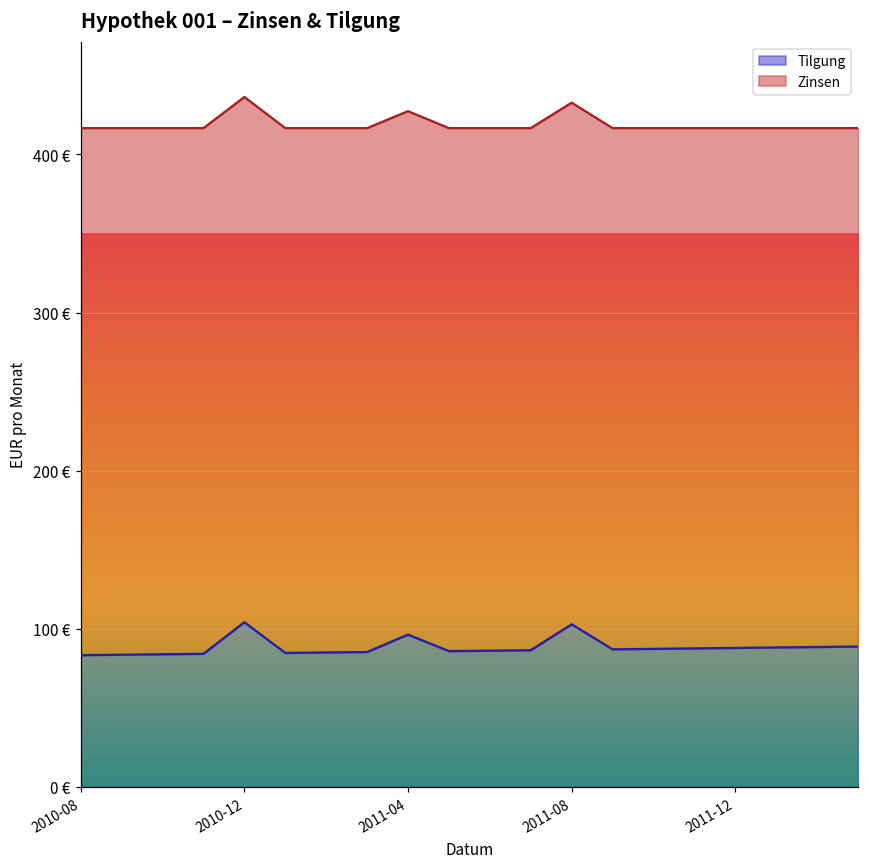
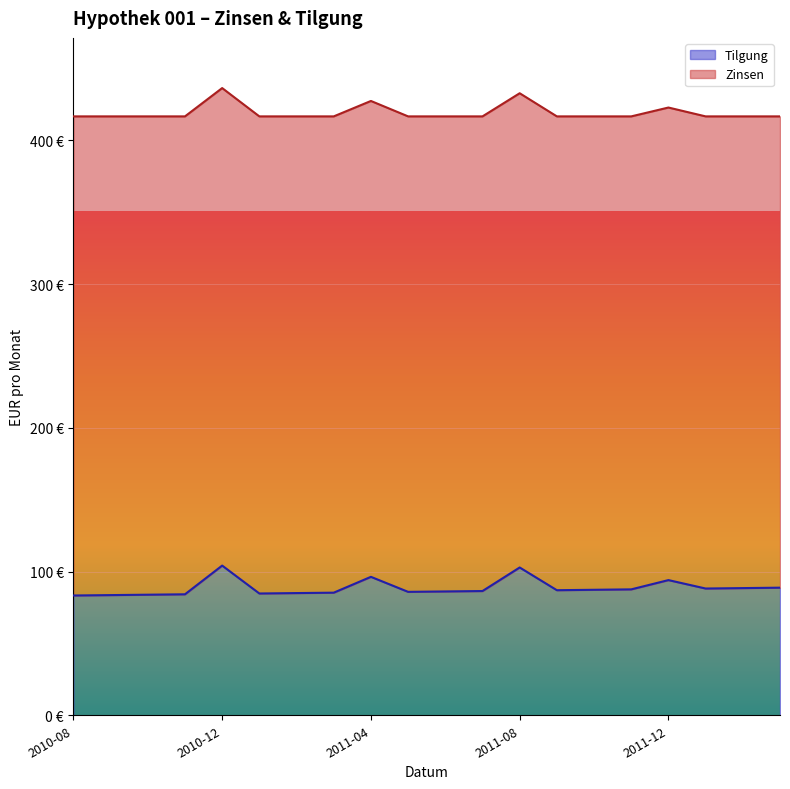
Tilgung, 2011-12: 88 € -> 94 €
